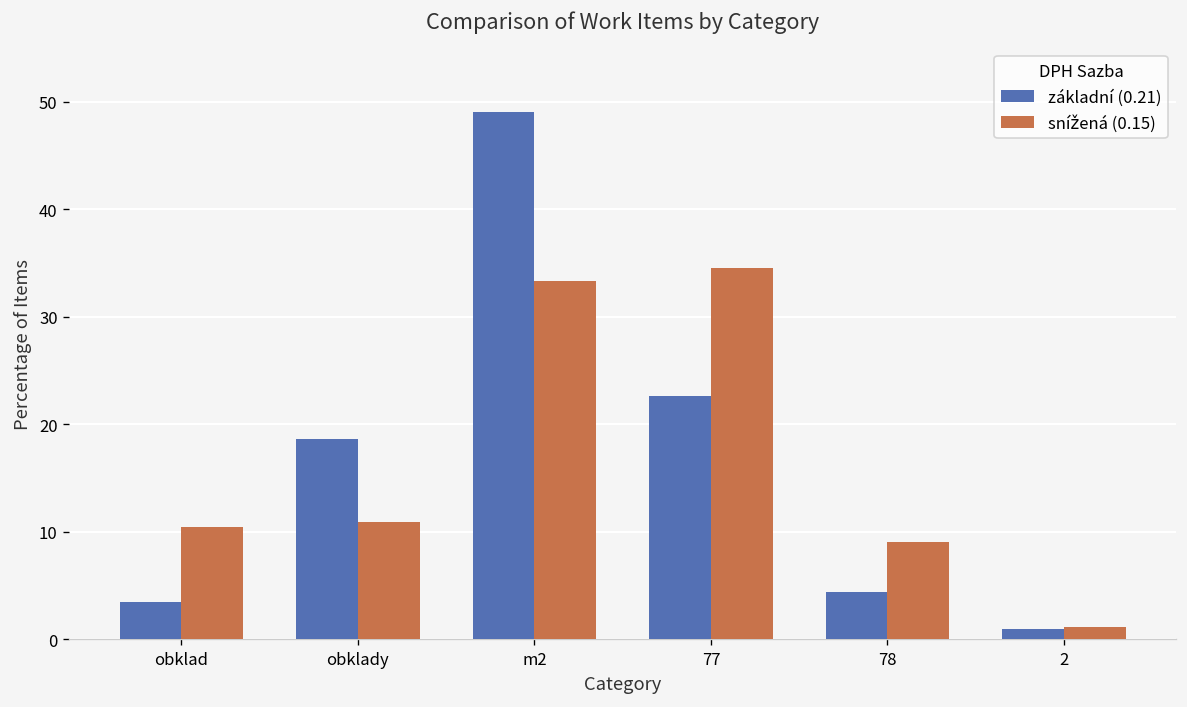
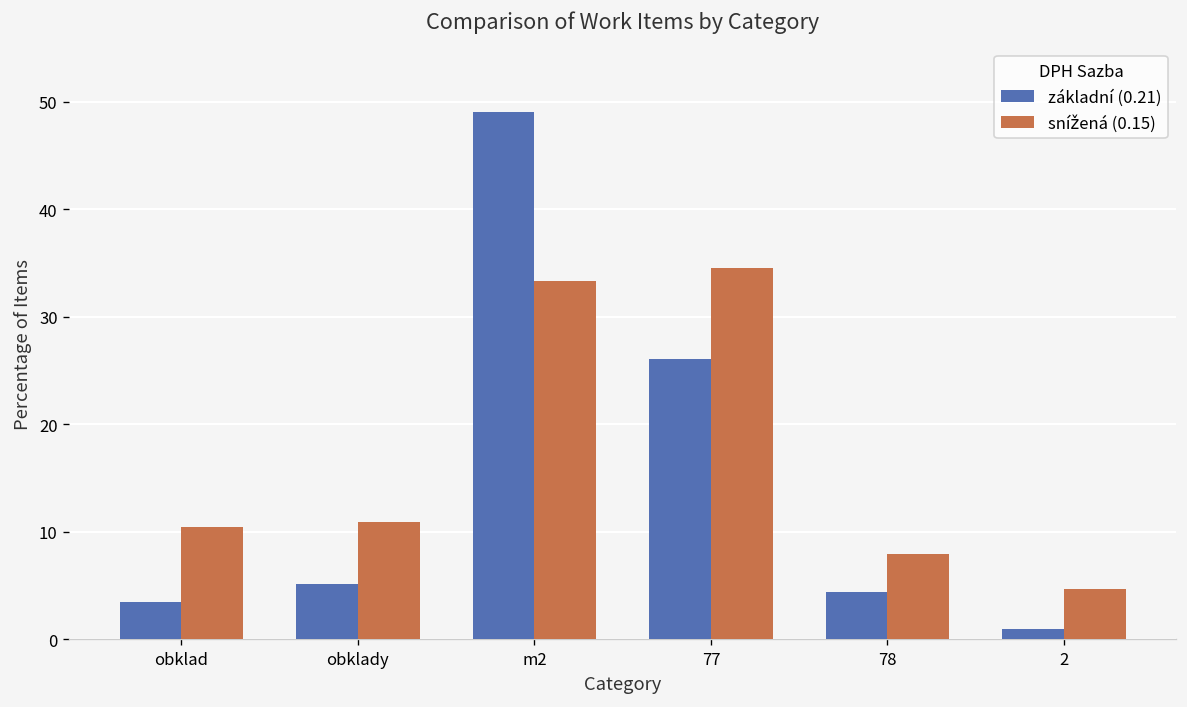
základní (0.21), obklady: 19 -> 5
základní (0.21), 77: 23 -> 26
snížená (0.15), 78: 9 -> 8
snížená (0.15), 2: 1 -> 5
